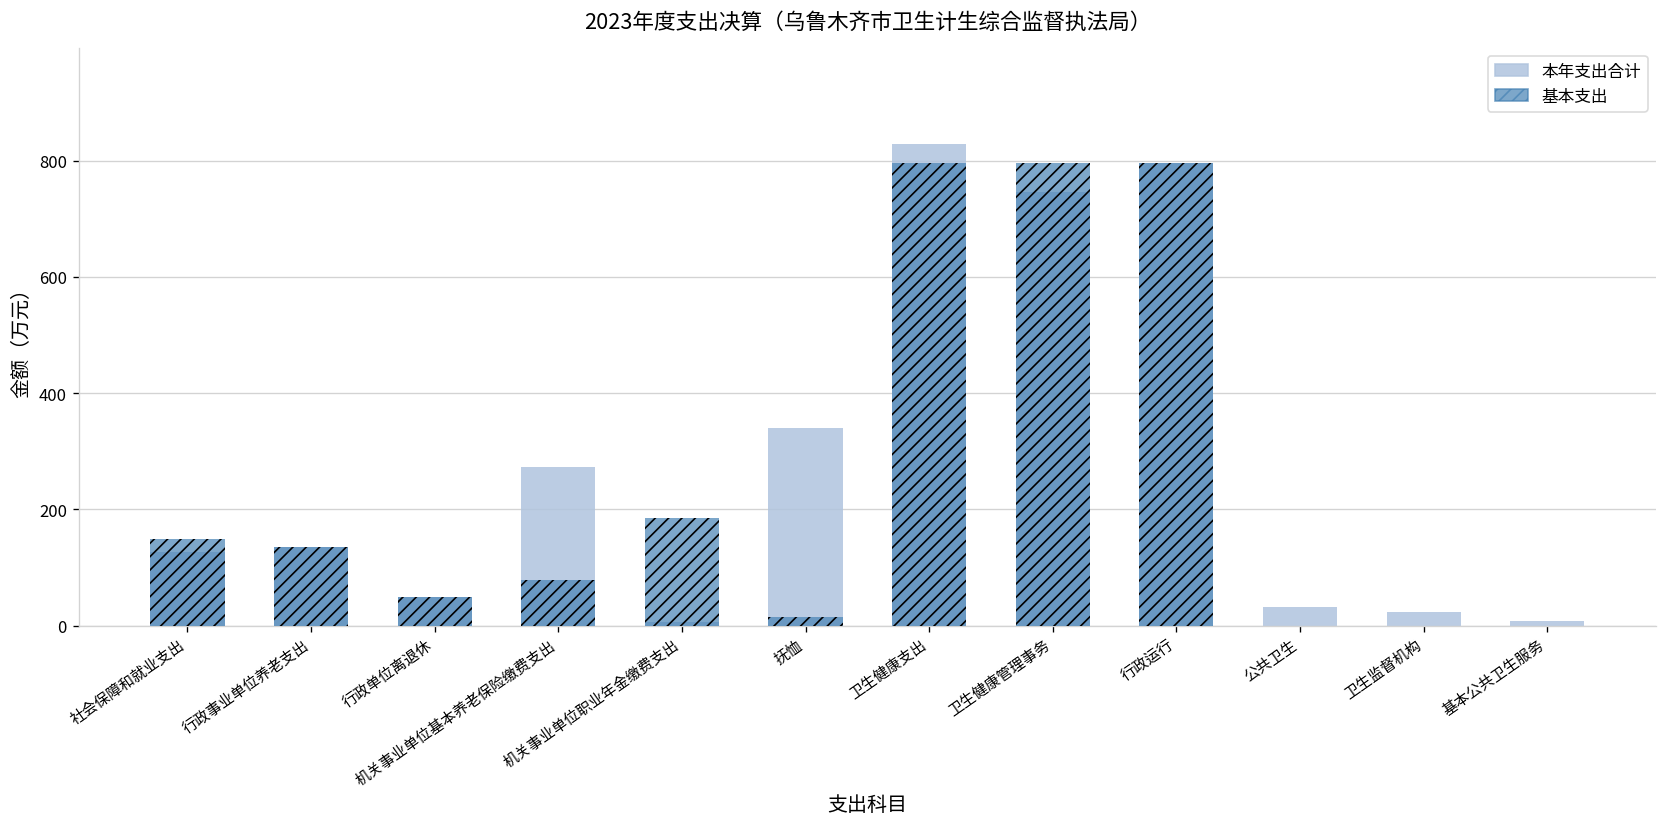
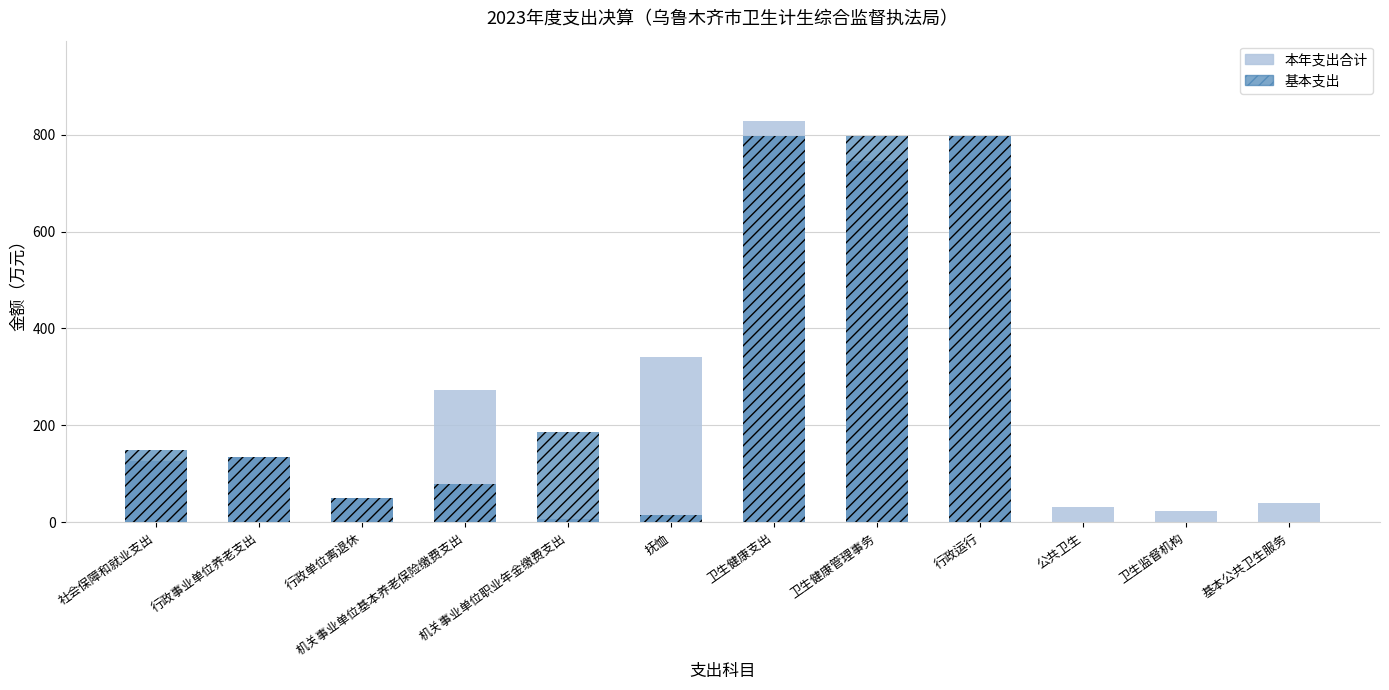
本年支出合计, 基本公共卫生服务: 10 -> 40
